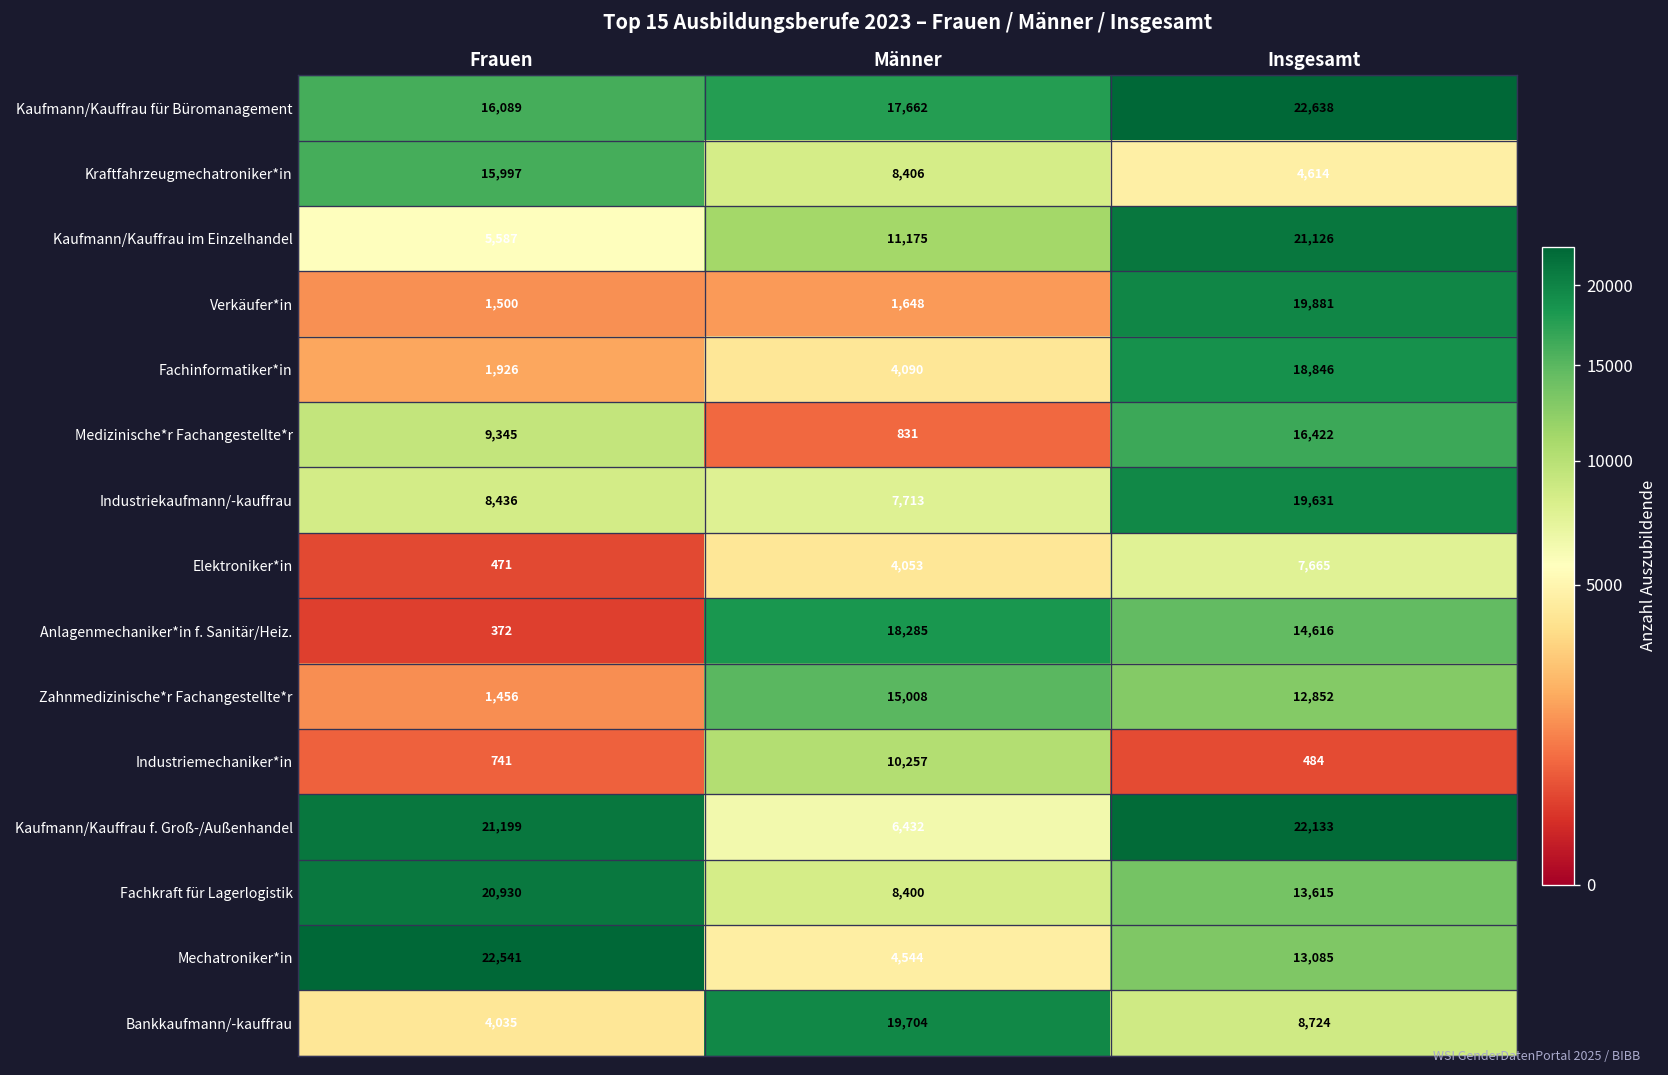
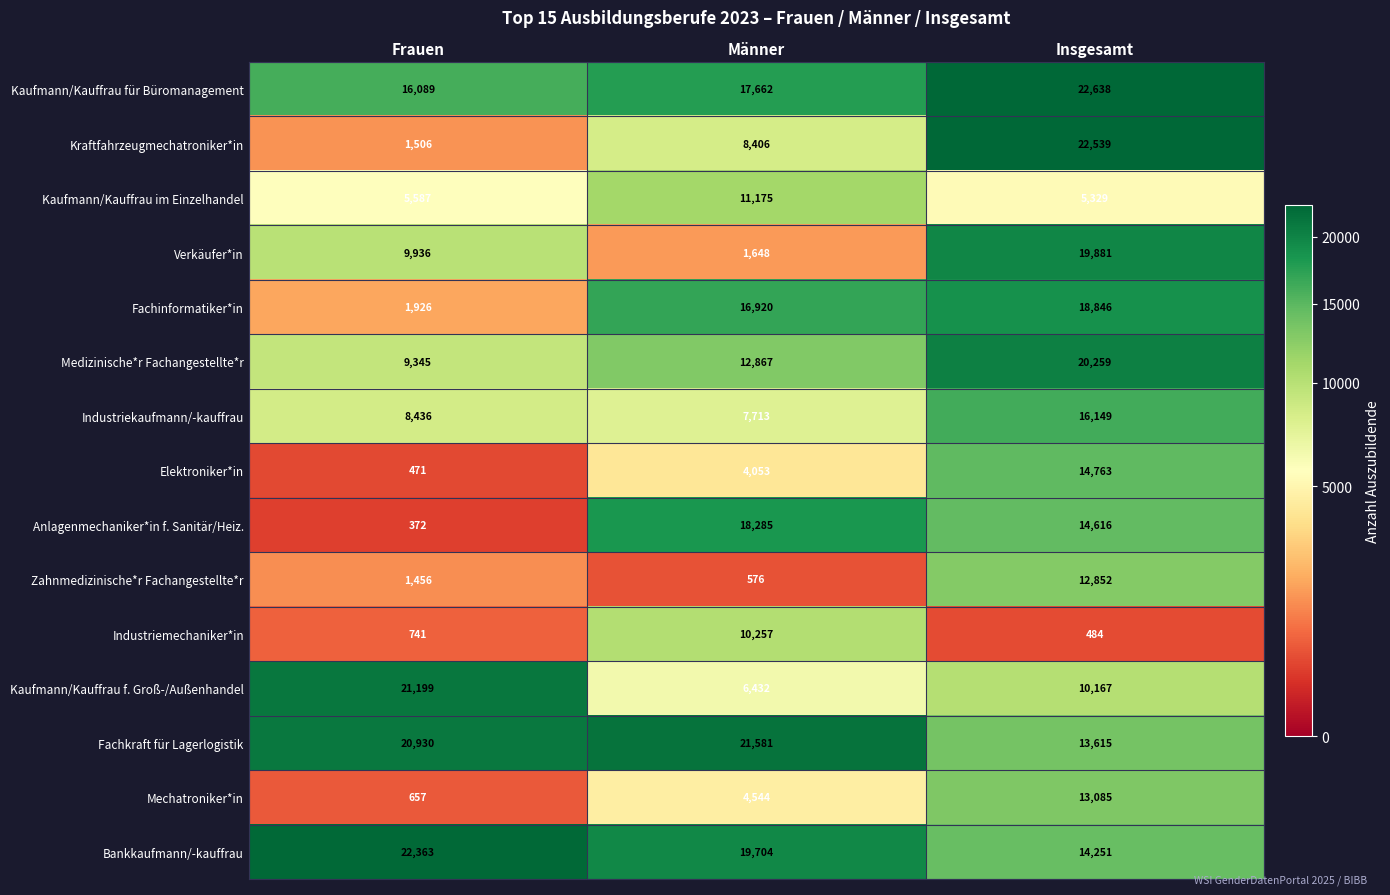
Kraftfahrzeugmechatroniker*in, Frauen: 15,997 -> 1,506
Kraftfahrzeugmechatroniker*in, Insgesamt: 4,614 -> 22,539
Kaufmann/Kauffrau im Einzelhandel, Insgesamt: 21,126 -> 5,329
Verkäufer*in, Frauen: 1,500 -> 9,936
Fachinformatiker*in, Männer: 4,090 -> 16,920
Medizinische*r Fachangestellte*r, Männer: 831 -> 12,867
Medizinische*r Fachangestellte*r, Insgesamt: 16,422 -> 20,259
Industriekaufmann/-kauffrau, Insgesamt: 19,631 -> 16,149
Elektroniker*in, Insgesamt: 7,665 -> 14,763
Zahnmedizinische*r Fachangestellte*r, Männer: 15,008 -> 576
Kaufmann/Kauffrau f. Groß-/Außenhandel, Insgesamt: 22,133 -> 10,167
Fachkraft für Lagerlogistik, Männer: 8,400 -> 21,581
Mechatroniker*in, Frauen: 22,541 -> 657
Bankkaufmann/-kauffrau, Frauen: 4,035 -> 22,363
Bankkaufmann/-kauffrau, Insgesamt: 8,724 -> 14,251
